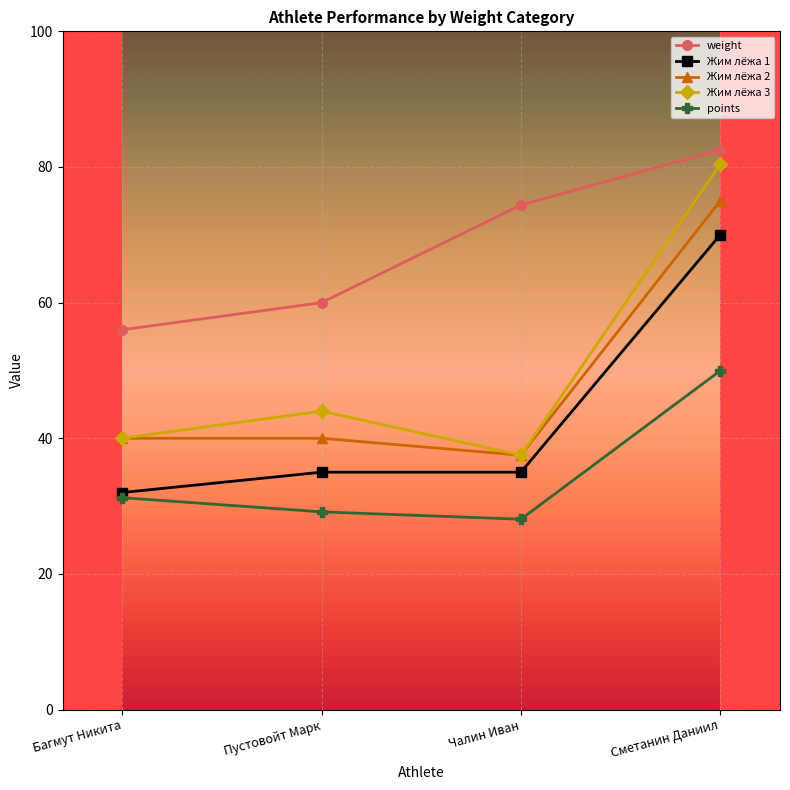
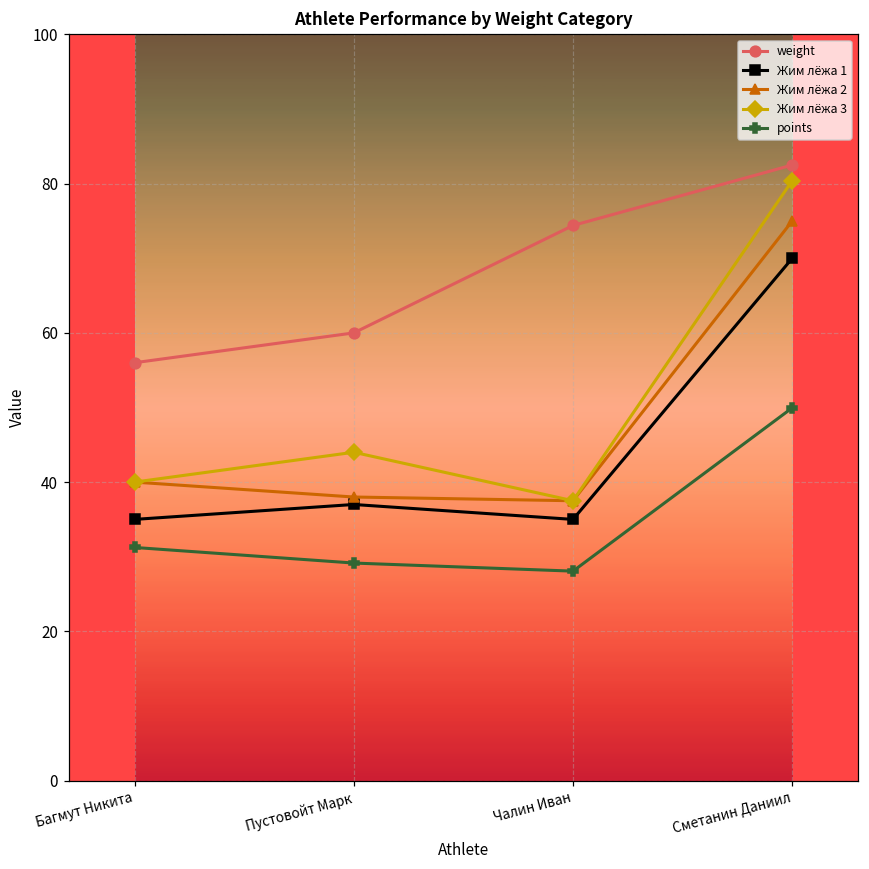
Жим лёжа 1, Багмут Никита: 32 -> 35
Жим лёжа 1, Пустовойт Марк: 35 -> 37
Жим лёжа 2, Пустовойт Марк: 40 -> 38
